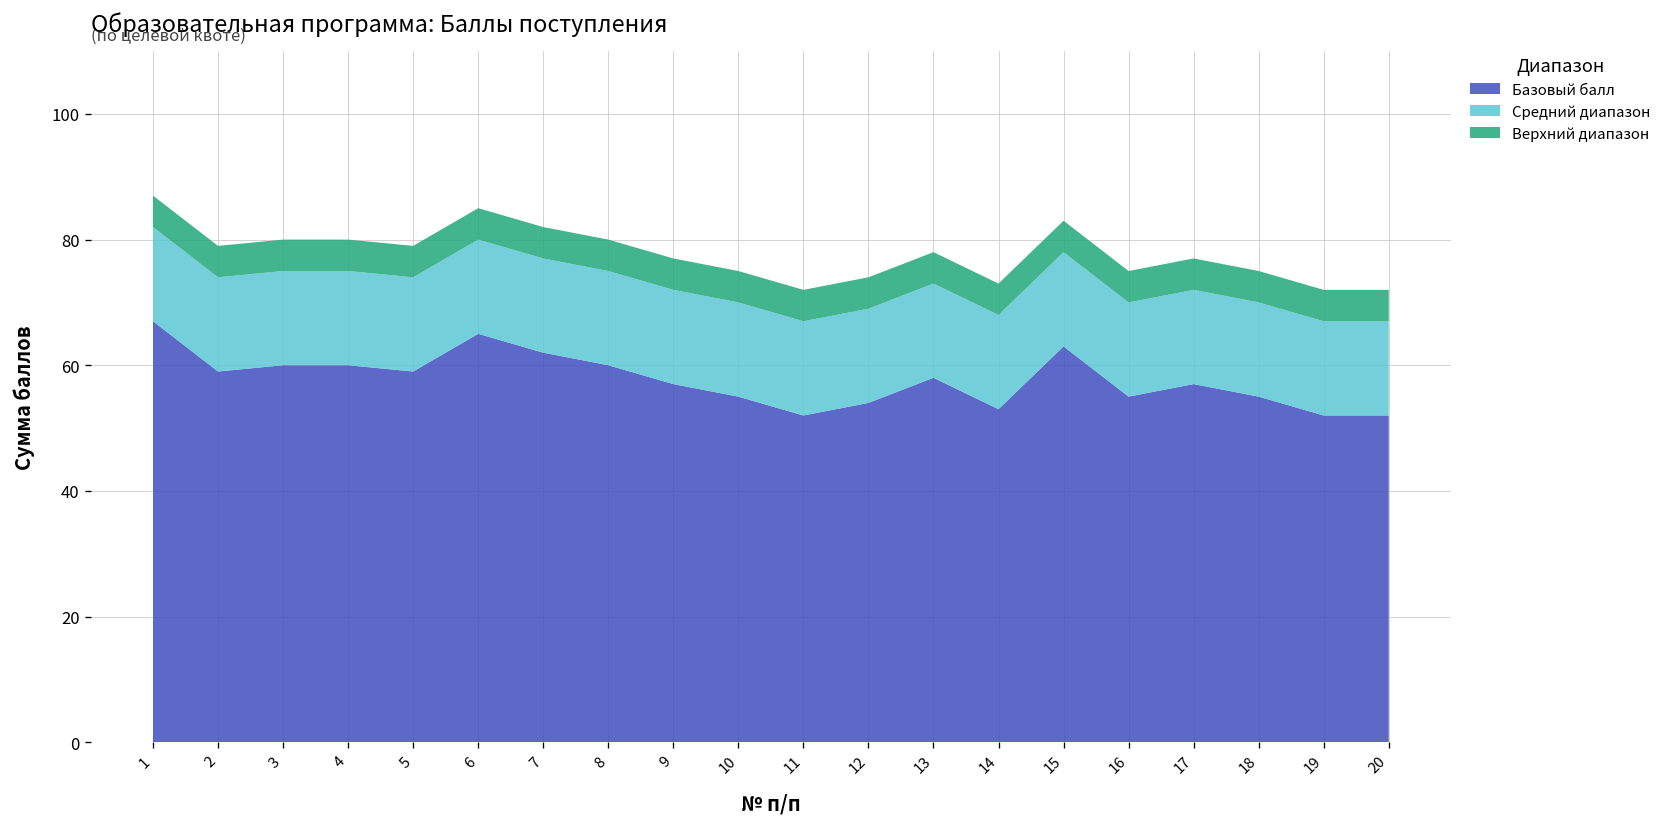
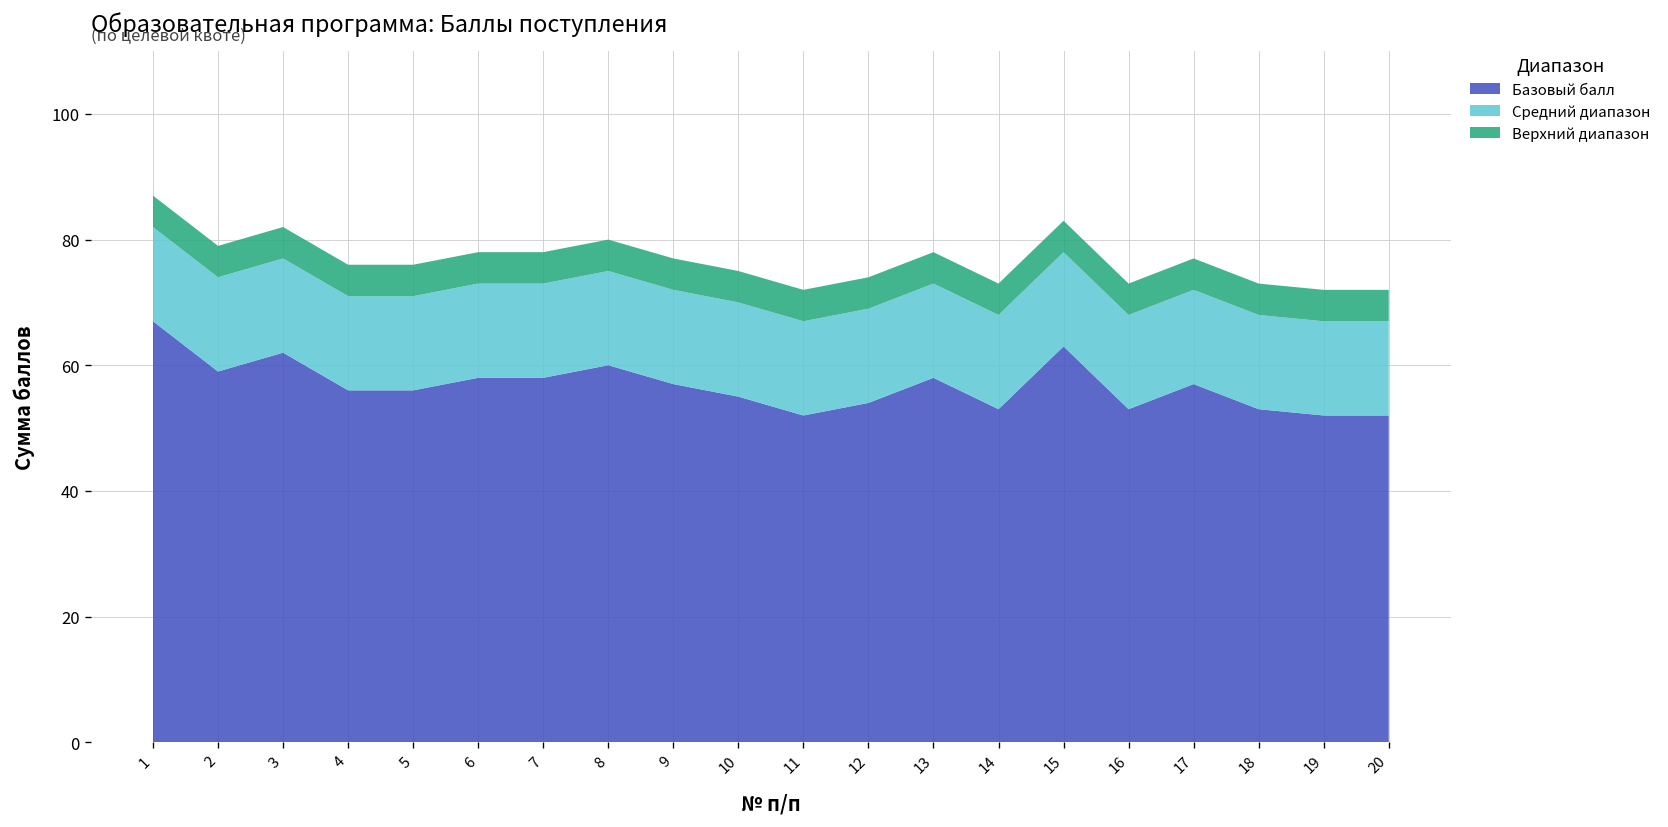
Базовый балл, 3: 60 -> 62
Базовый балл, 4: 60 -> 56
Базовый балл, 5: 59 -> 56
Базовый балл, 6: 65 -> 58
Базовый балл, 7: 62 -> 58
Базовый балл, 16: 55 -> 53
Базовый балл, 18: 55 -> 53
